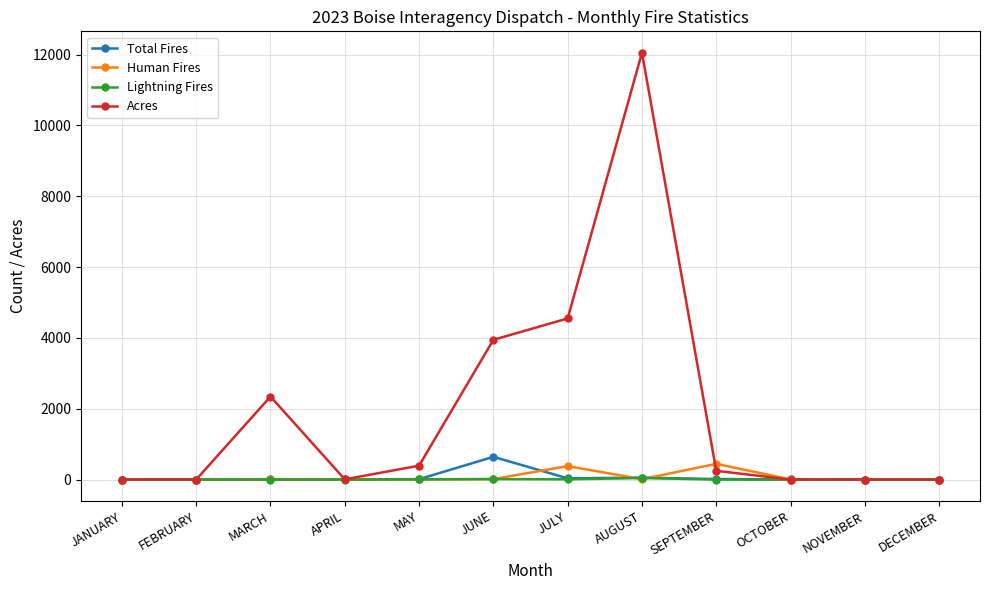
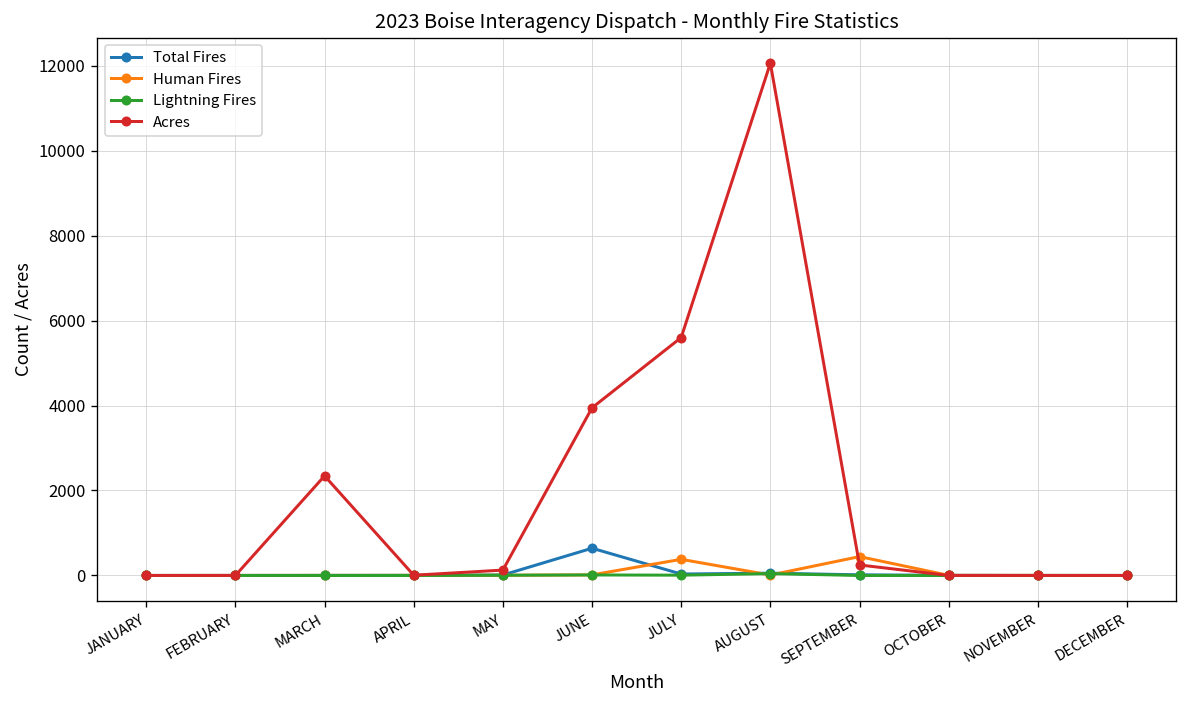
Acres, MAY: 400 -> 100
Acres, JULY: 4600 -> 5600
